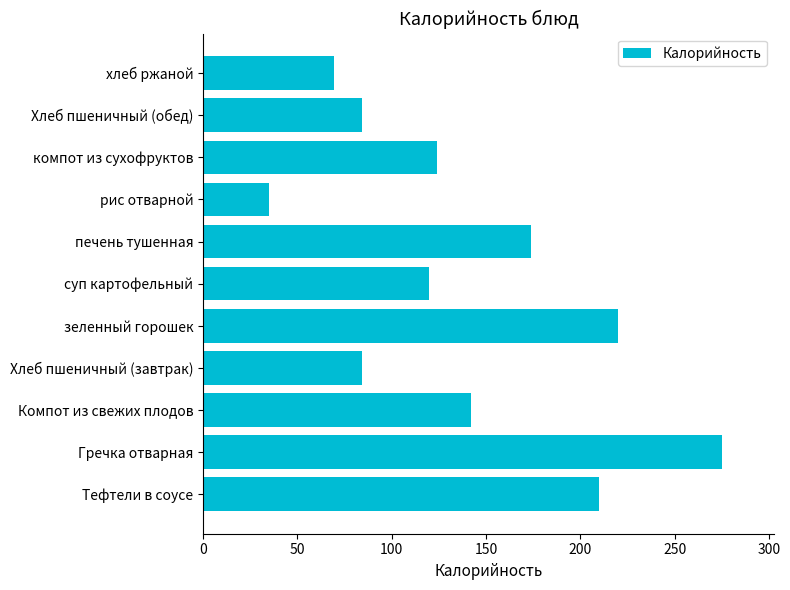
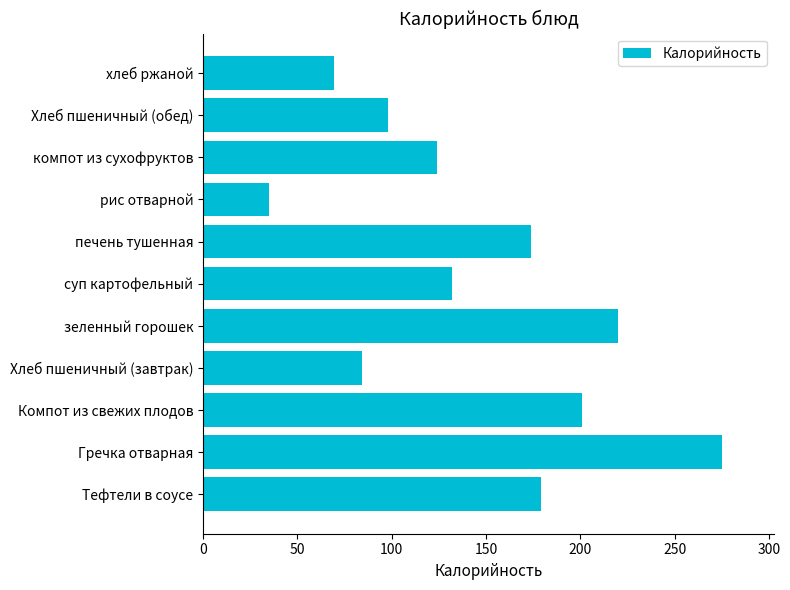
Хлеб пшеничный (обед): 84 -> 98
суп картофельный: 120 -> 132
Компот из свежих плодов: 142 -> 201
Тефтели в соусе: 210 -> 179
